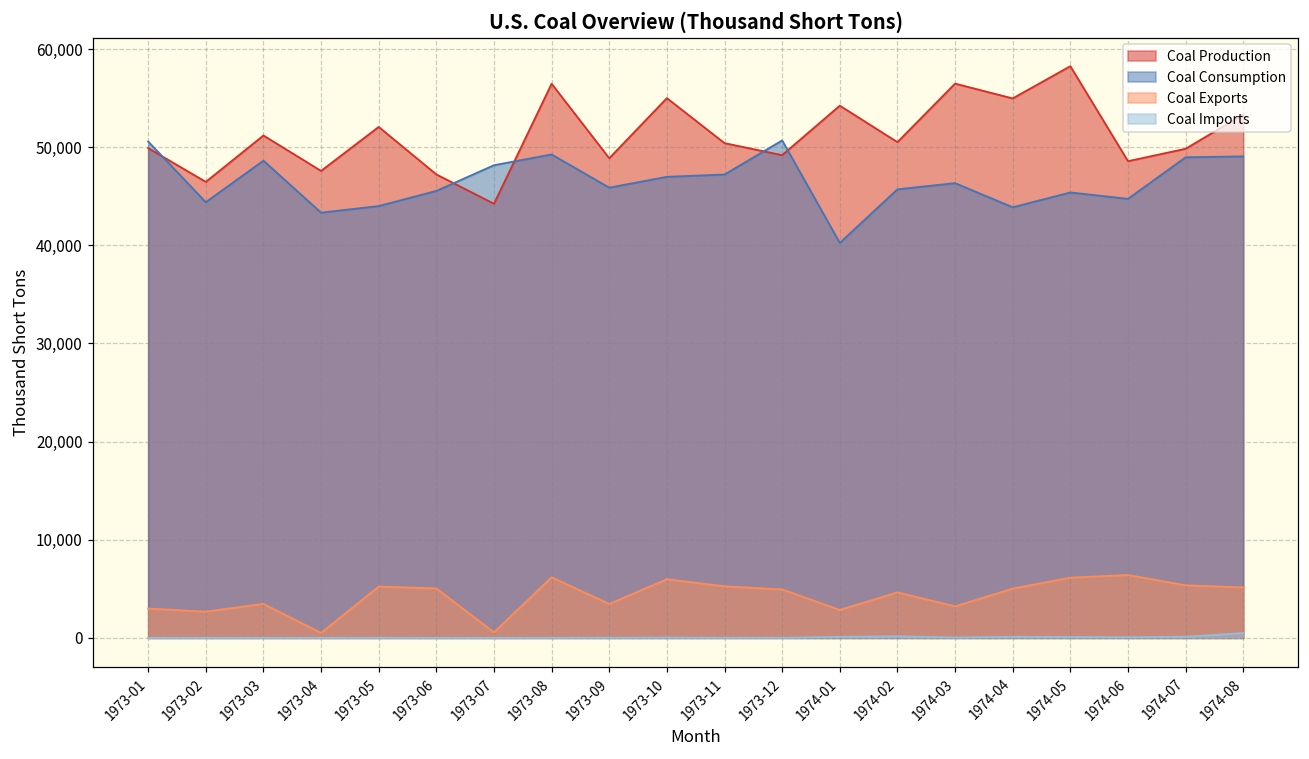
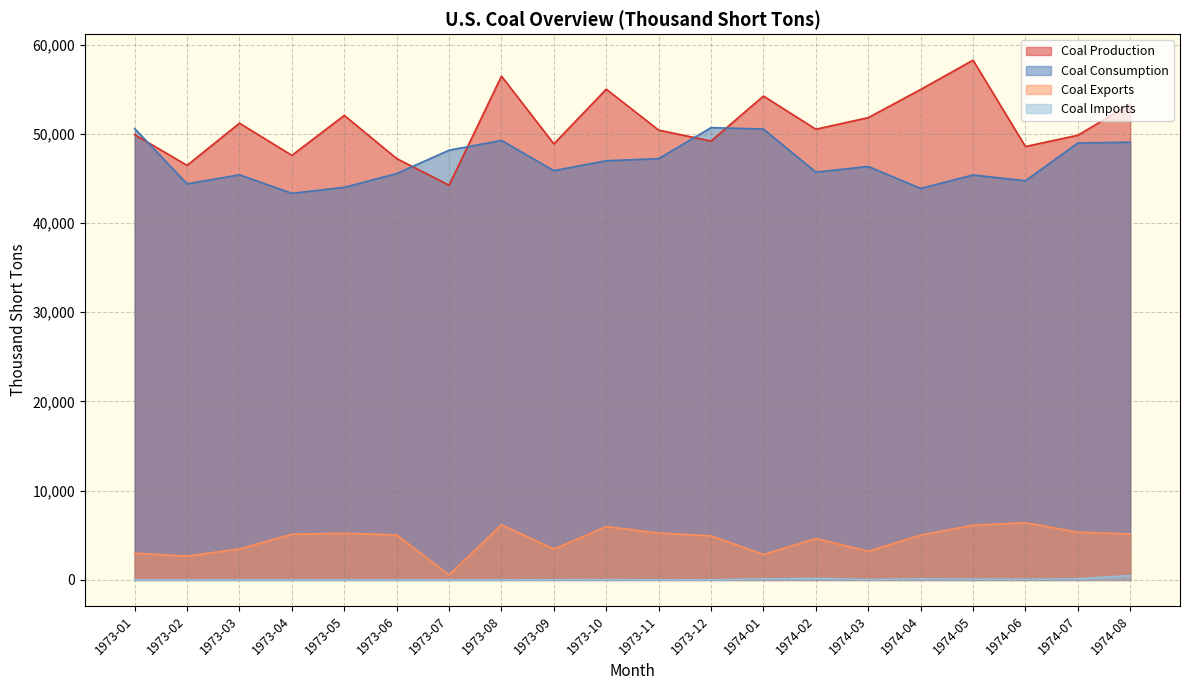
Coal Consumption, 1973-03: 49,000 -> 45,000
Coal Exports, 1973-04: 1,000 -> 5,000
Coal Consumption, 1974-01: 40,000 -> 51,000
Coal Production, 1974-03: 56,000 -> 52,000
